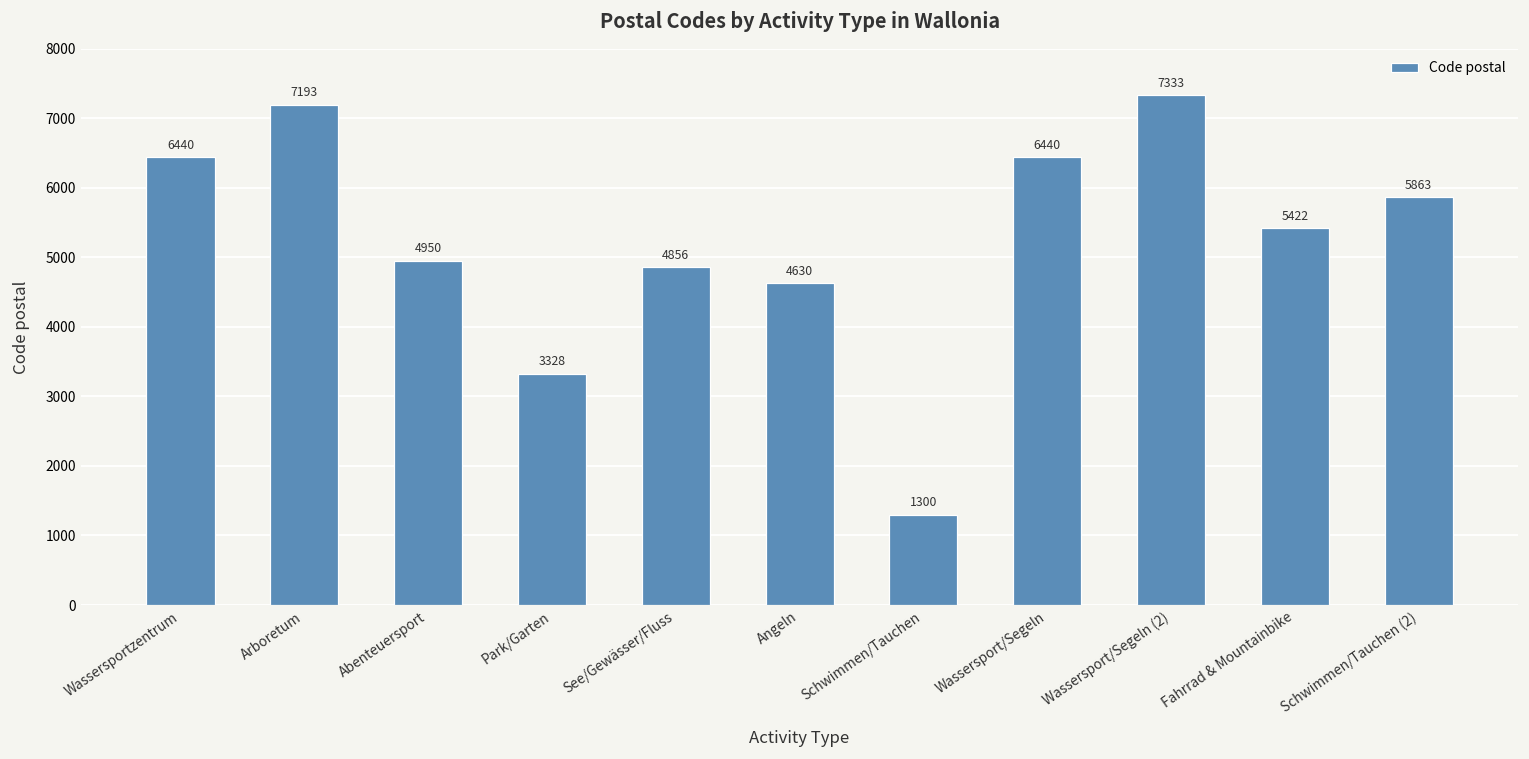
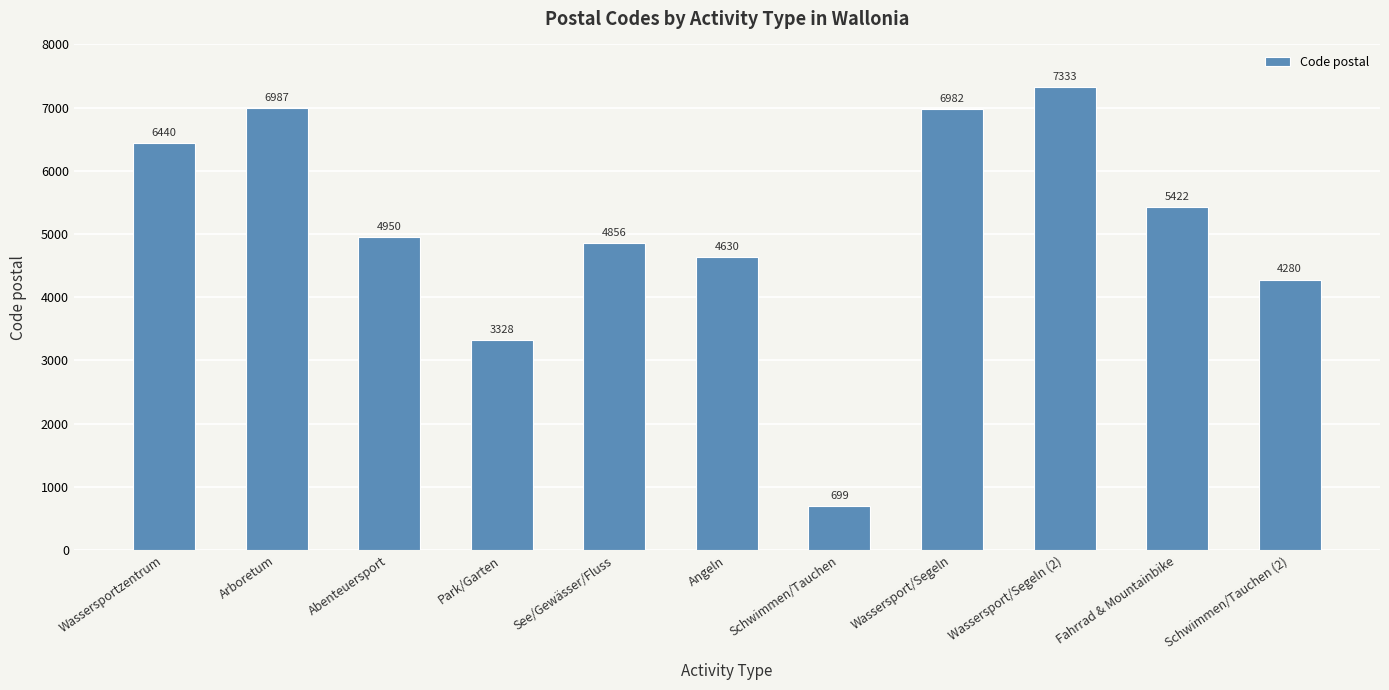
Arboretum: 7193 -> 6987
Schwimmen/Tauchen: 1300 -> 699
Wassersport/Segeln: 6440 -> 6982
Schwimmen/Tauchen (2): 5863 -> 4280
